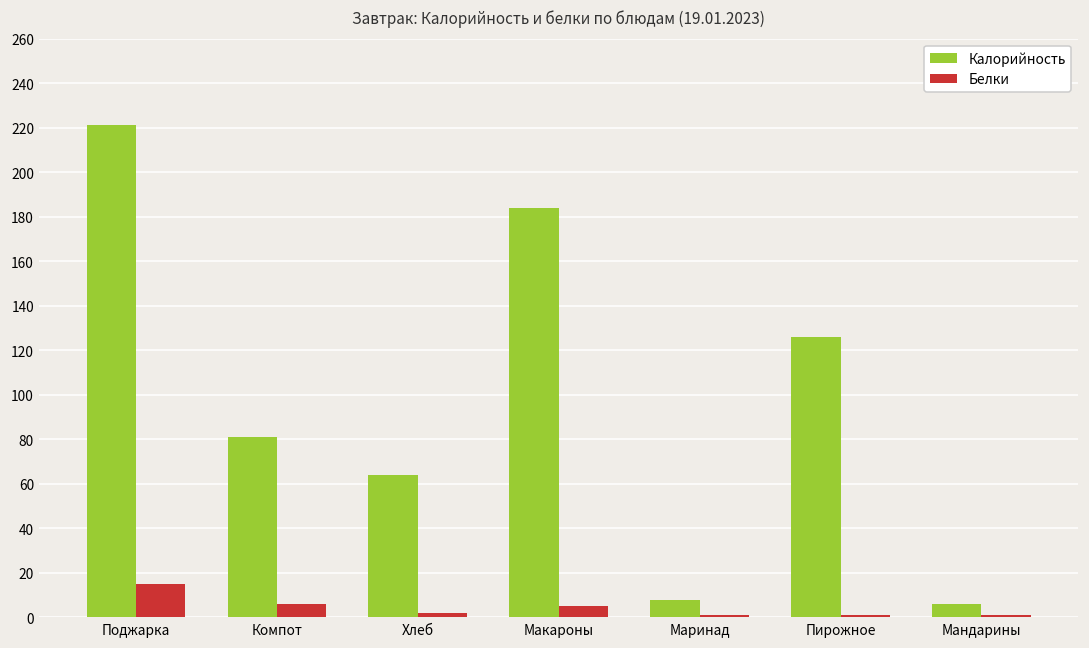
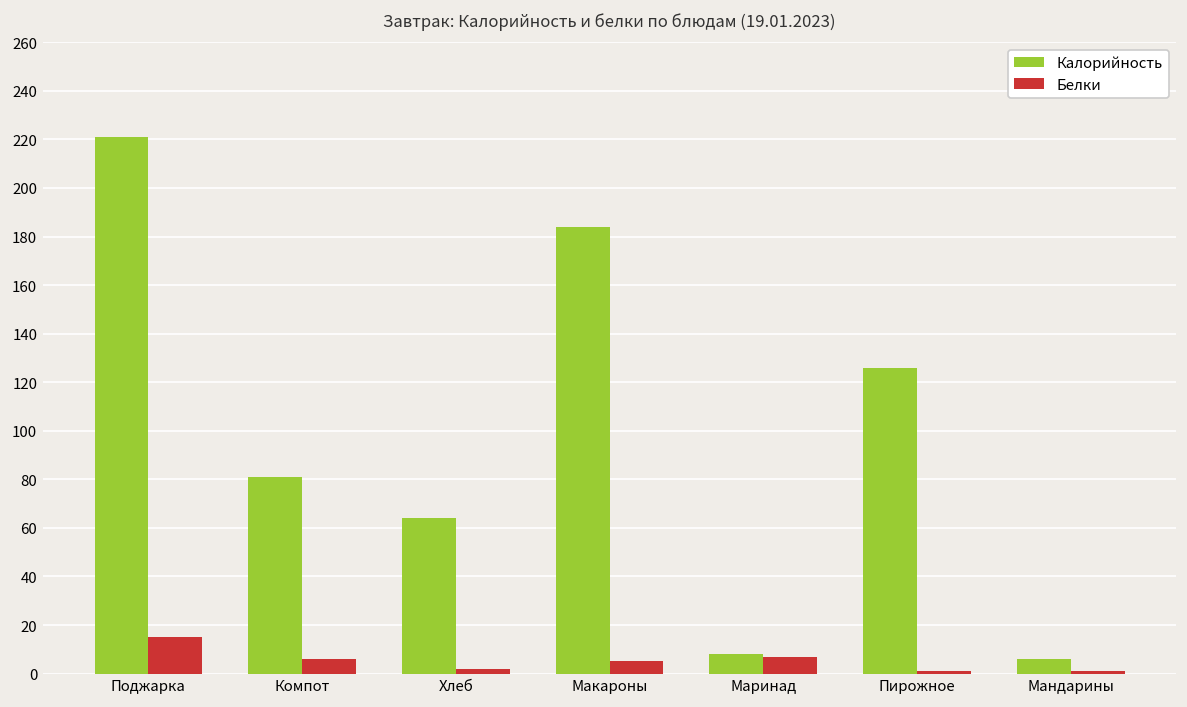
Белки, Маринад: 1 -> 7
